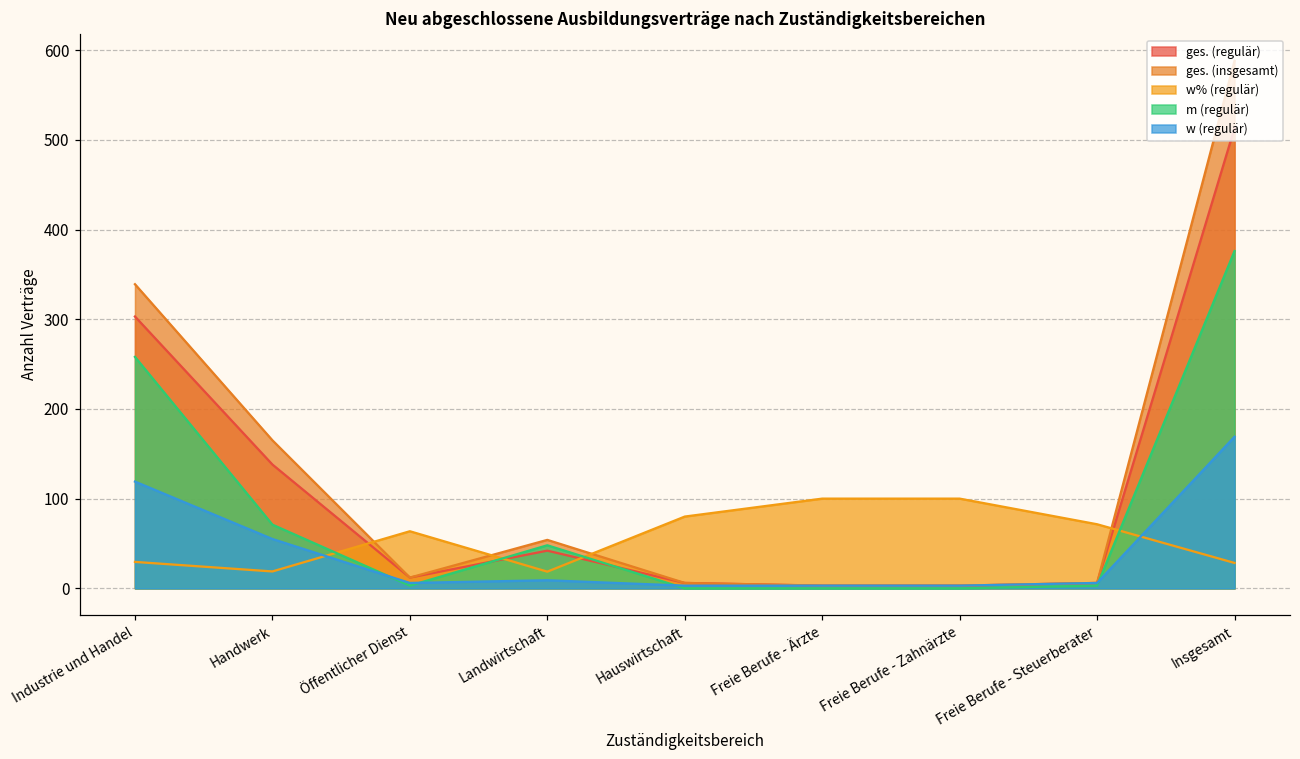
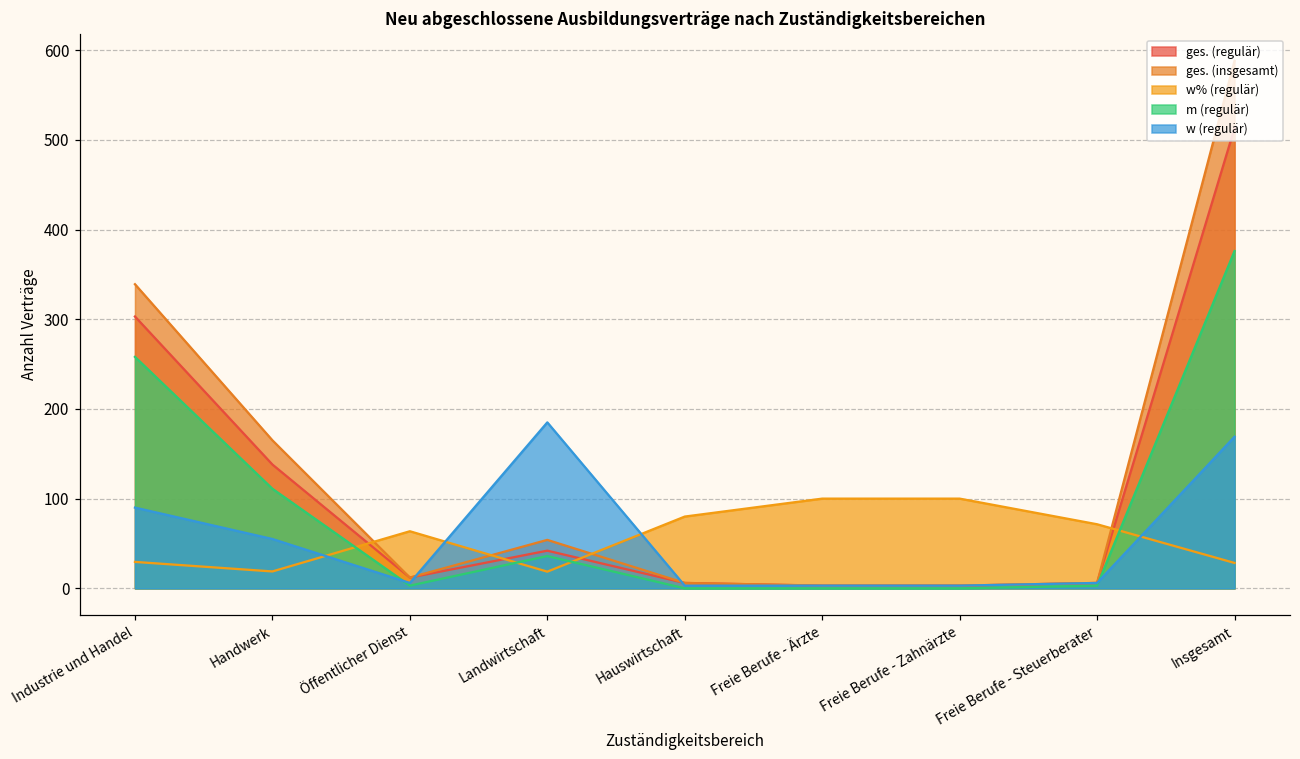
w (regulär), Industrie und Handel: 120 -> 90
m (regulär), Handwerk: 70 -> 110
m (regulär), Landwirtschaft: 50 -> 40
w (regulär), Landwirtschaft: 10 -> 190
